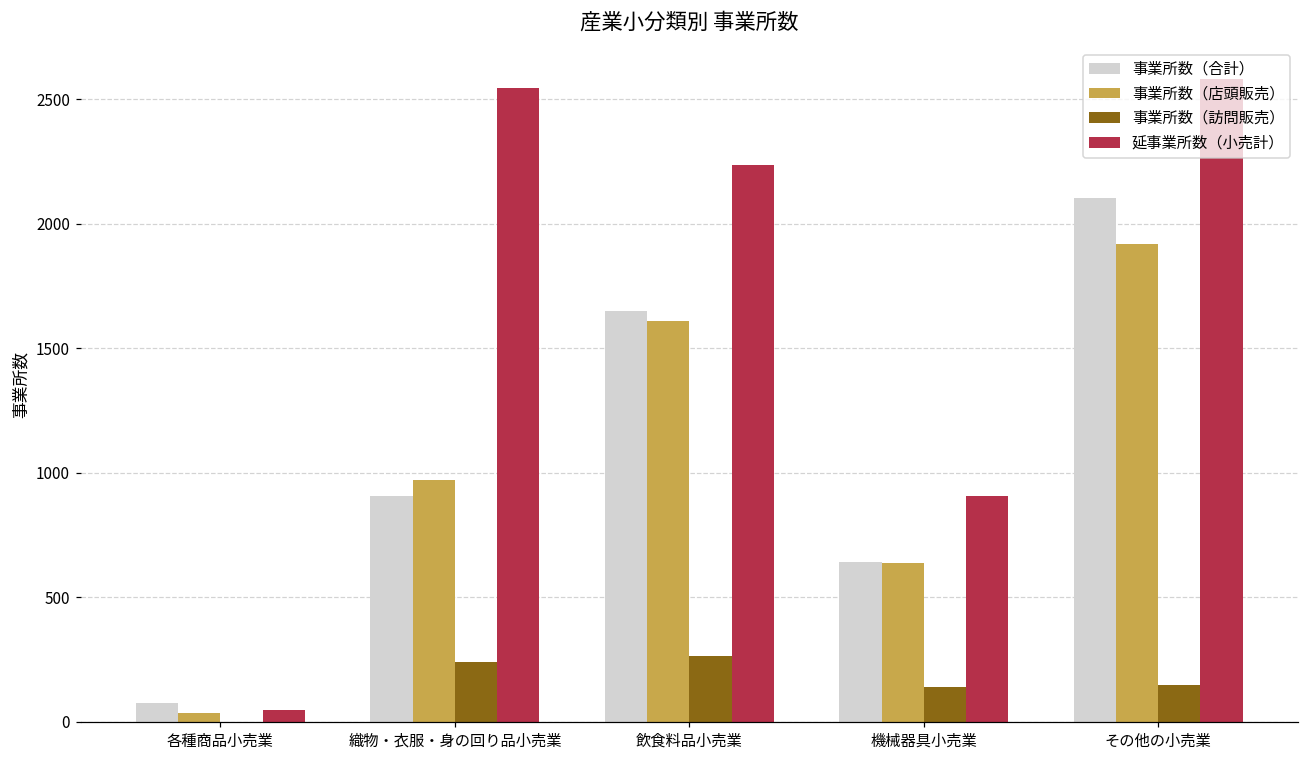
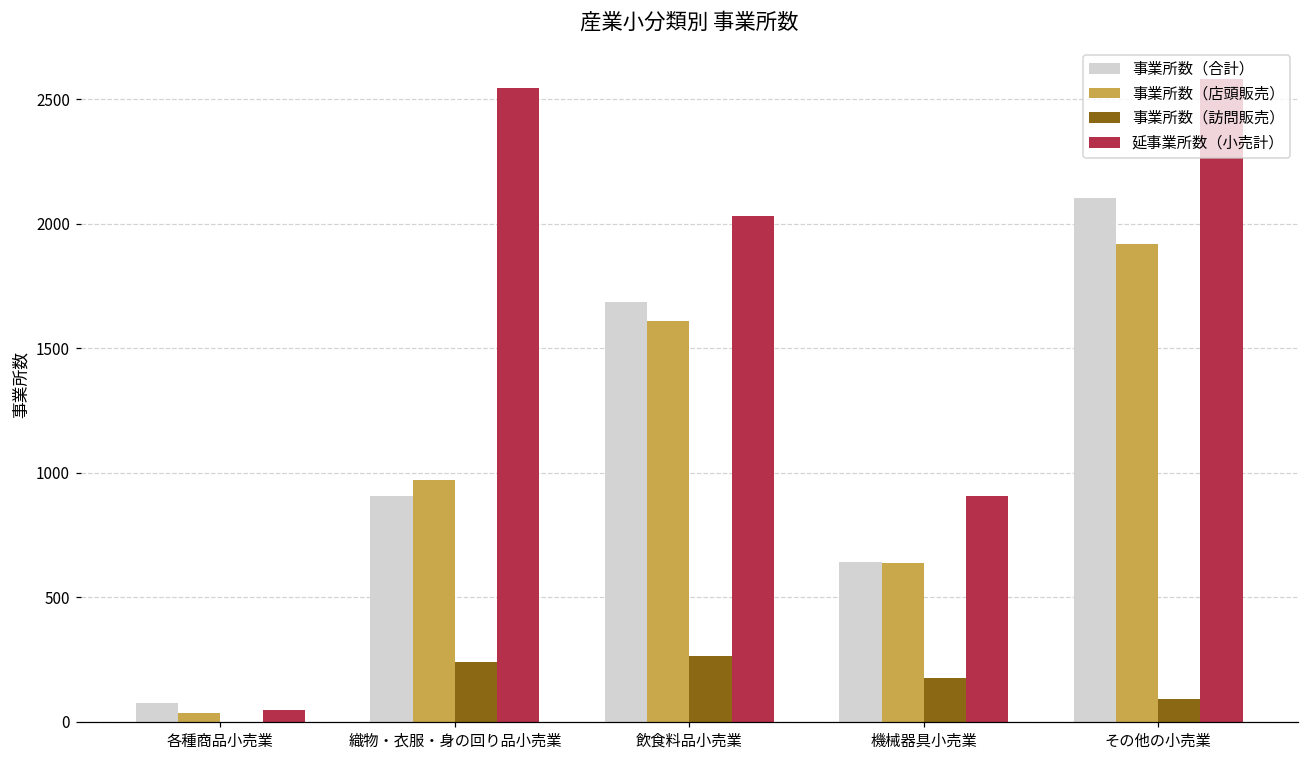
事業所数（合計）, 飲食料品小売業: 1650 -> 1680
延事業所数（小売計）, 飲食料品小売業: 2240 -> 2030
事業所数（訪問販売）, 機械器具小売業: 140 -> 180
事業所数（訪問販売）, その他の小売業: 150 -> 90
